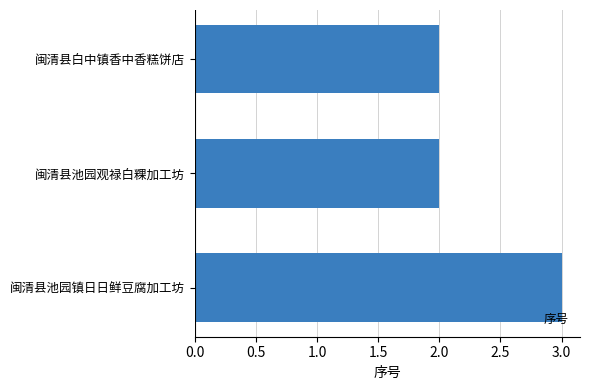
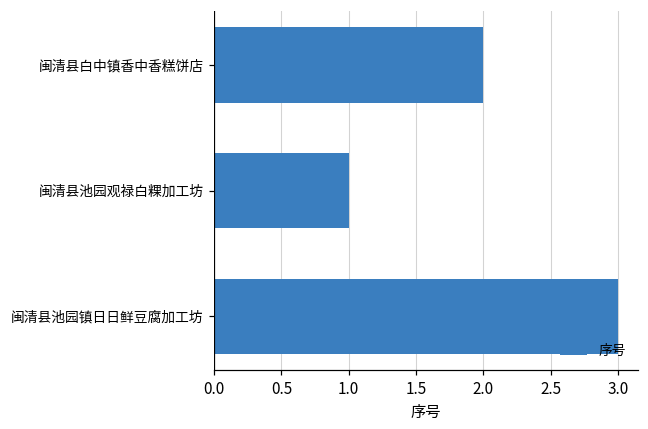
闽清县池园观禄白粿加工坊: 2 -> 1
